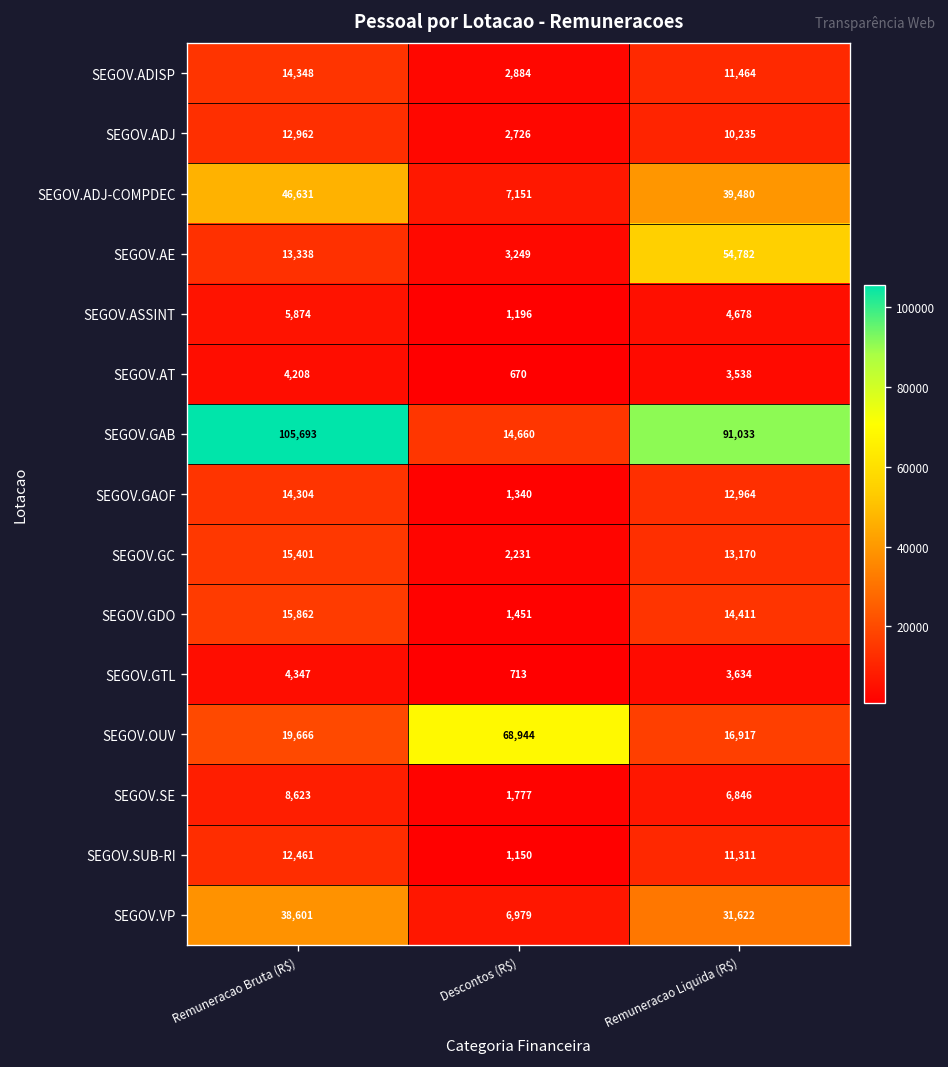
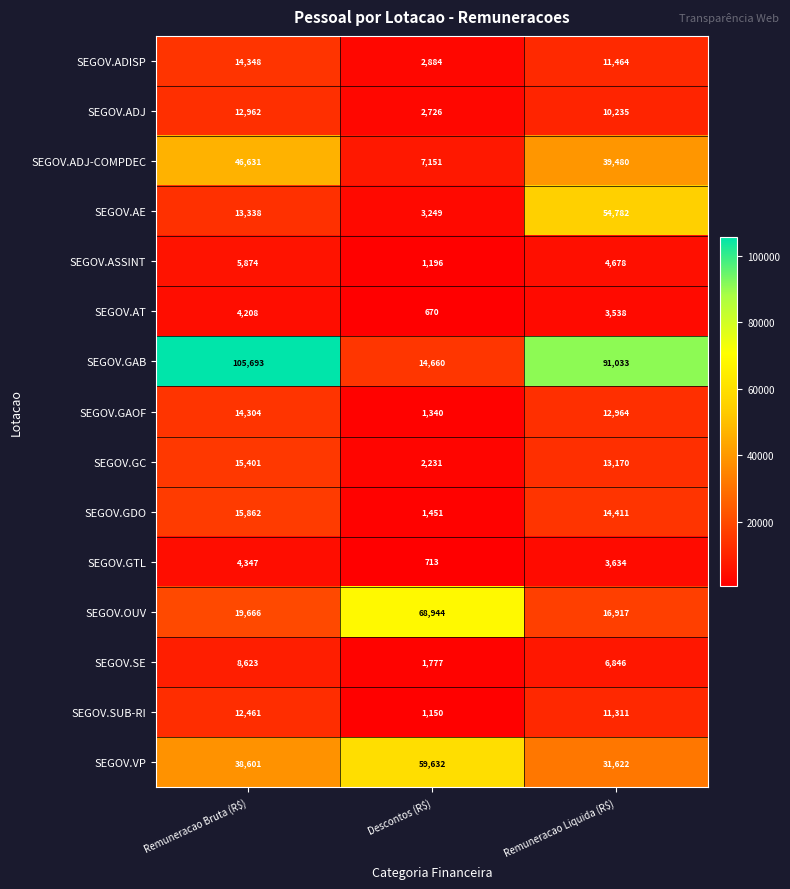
SEGOV.VP, Descontos (R$): 6,979 -> 59,632
